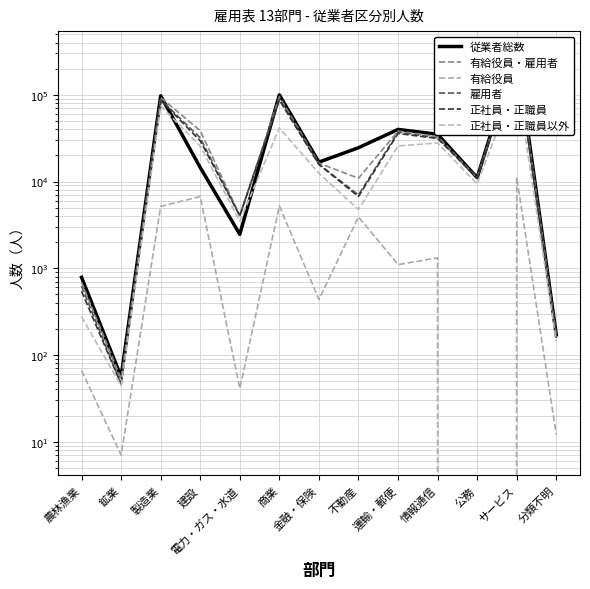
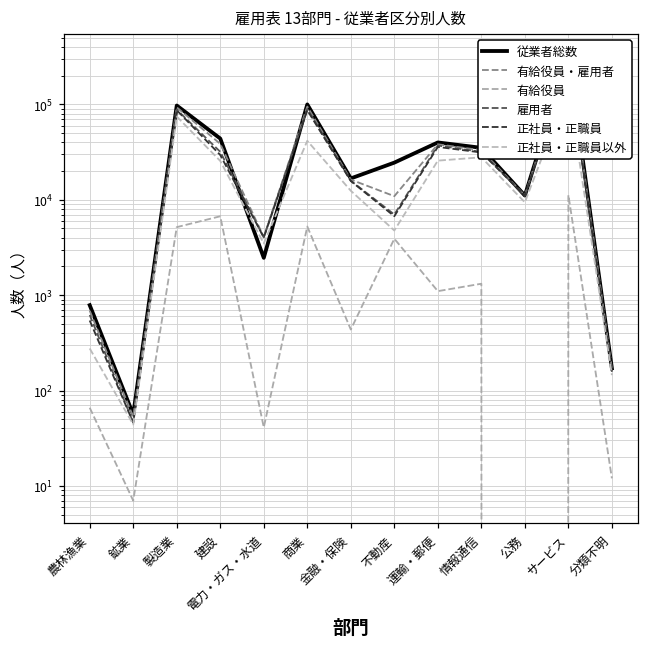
従業者総数, 建設: 14000 -> 40000
